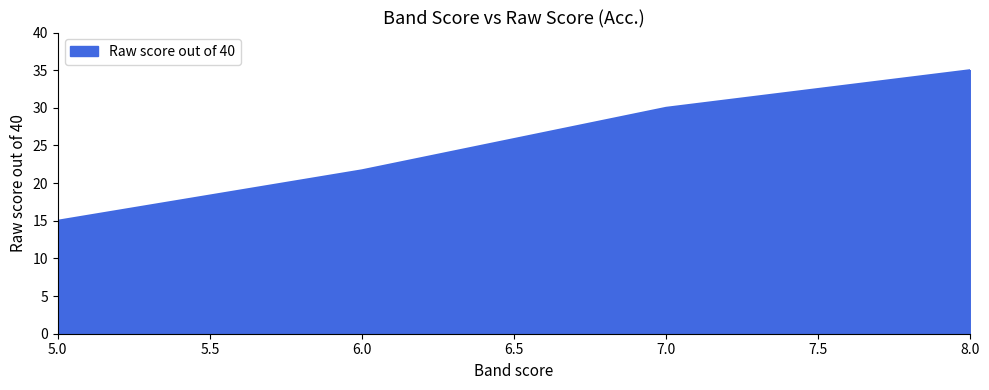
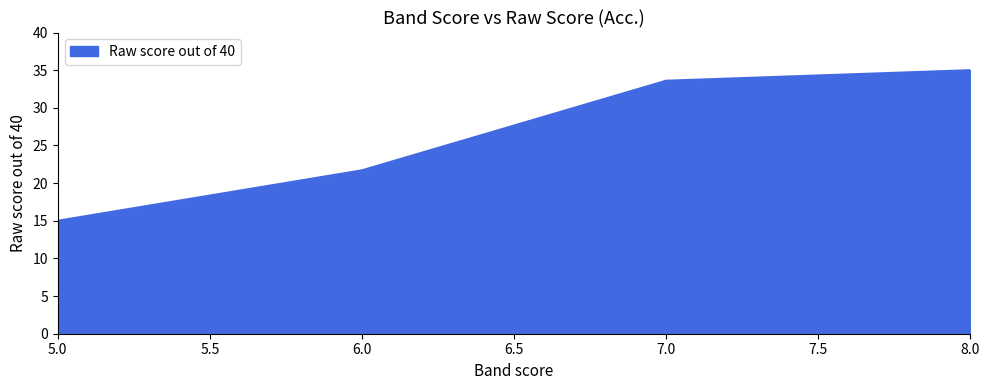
7.0: 30 -> 34
